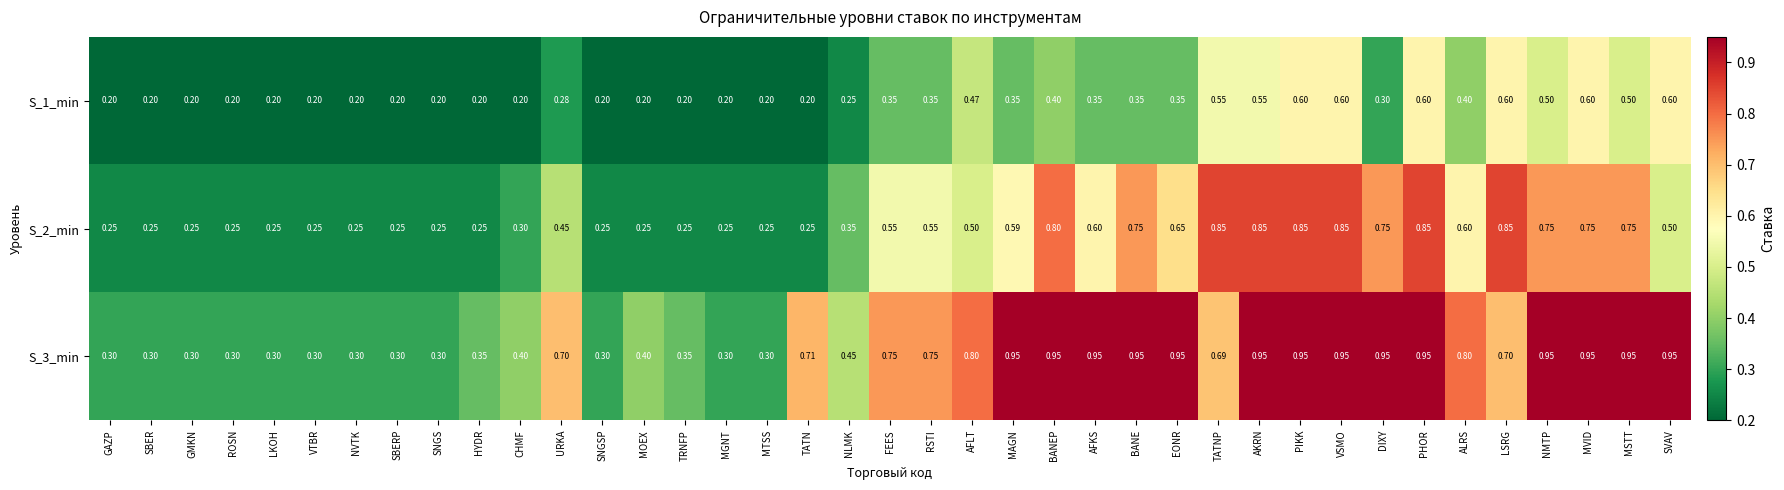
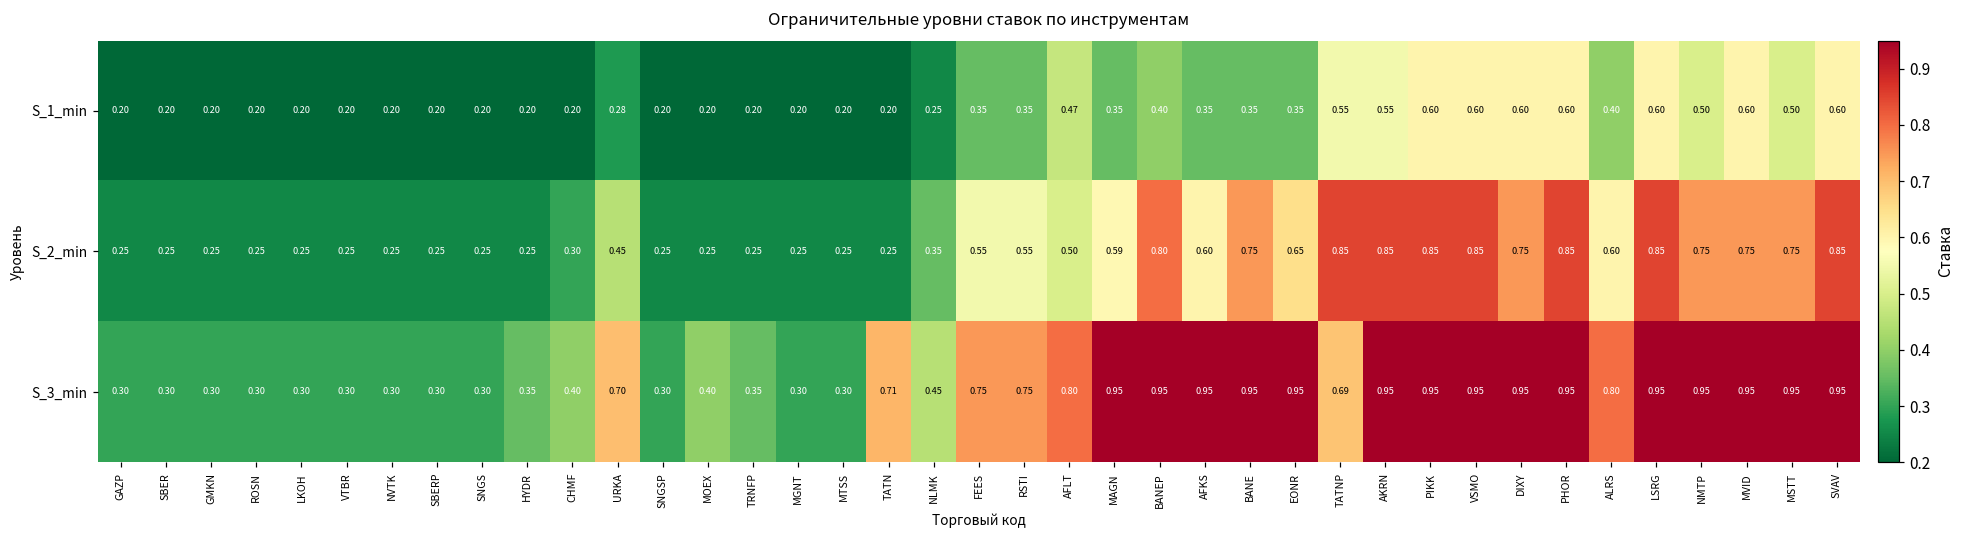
S_1_min, DIXY: 0.30 -> 0.60
S_2_min, SVAV: 0.50 -> 0.85
S_3_min, LSRG: 0.70 -> 0.95
